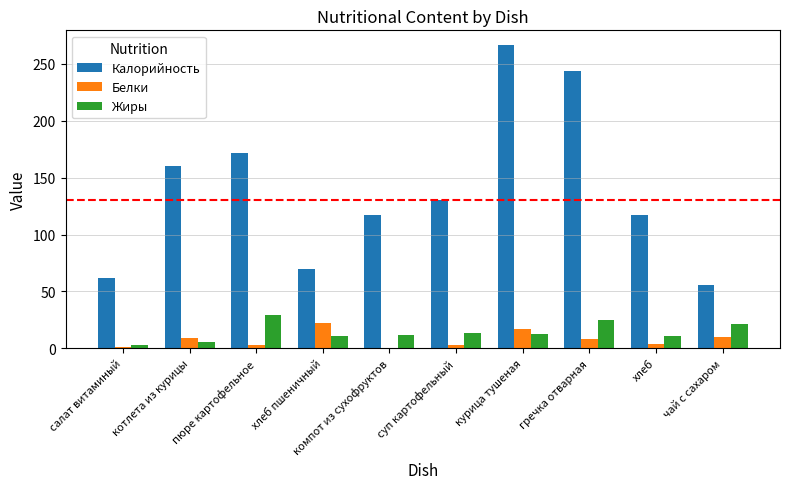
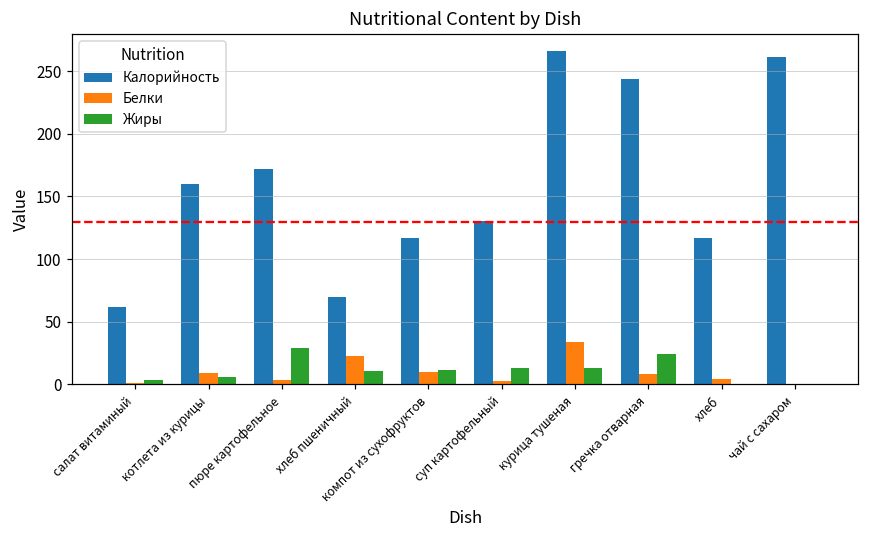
Белки, компот из сухофруктов: 1 -> 10
Белки, курица тушеная: 17 -> 33
Жиры, хлеб: 11 -> 1
Калорийность, чай с сахаром: 56 -> 261
Белки, чай с сахаром: 10 -> 0
Жиры, чай с сахаром: 22 -> 0
